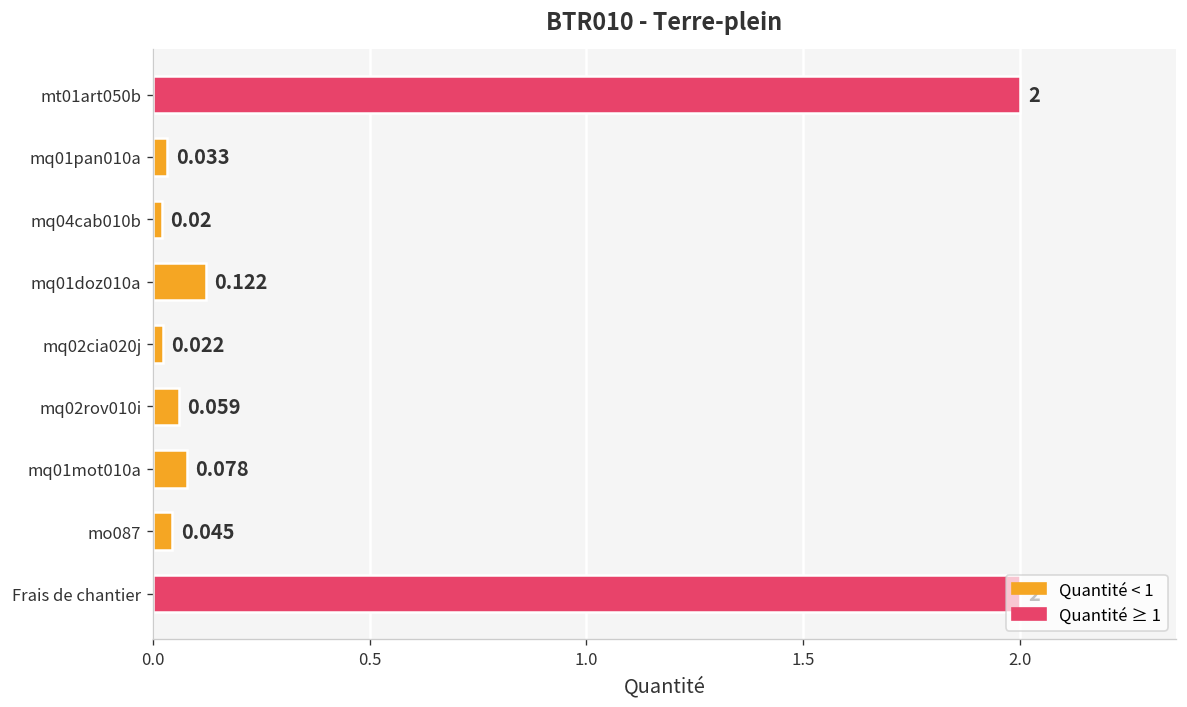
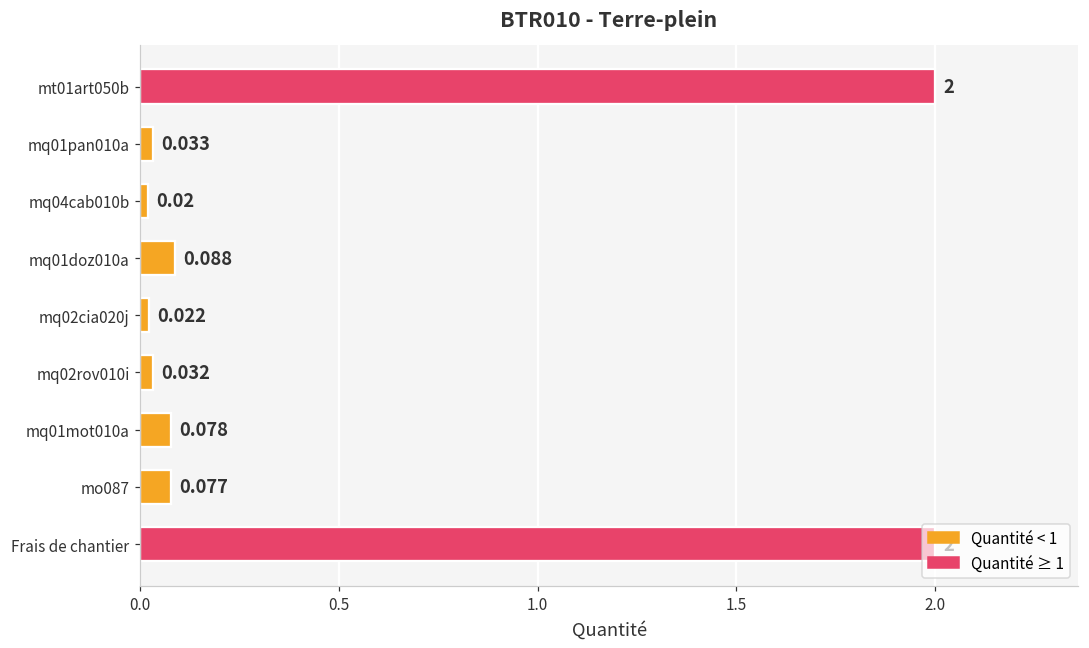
mq01doz010a: 0.122 -> 0.088
mq02rov010i: 0.059 -> 0.032
mo087: 0.045 -> 0.077
